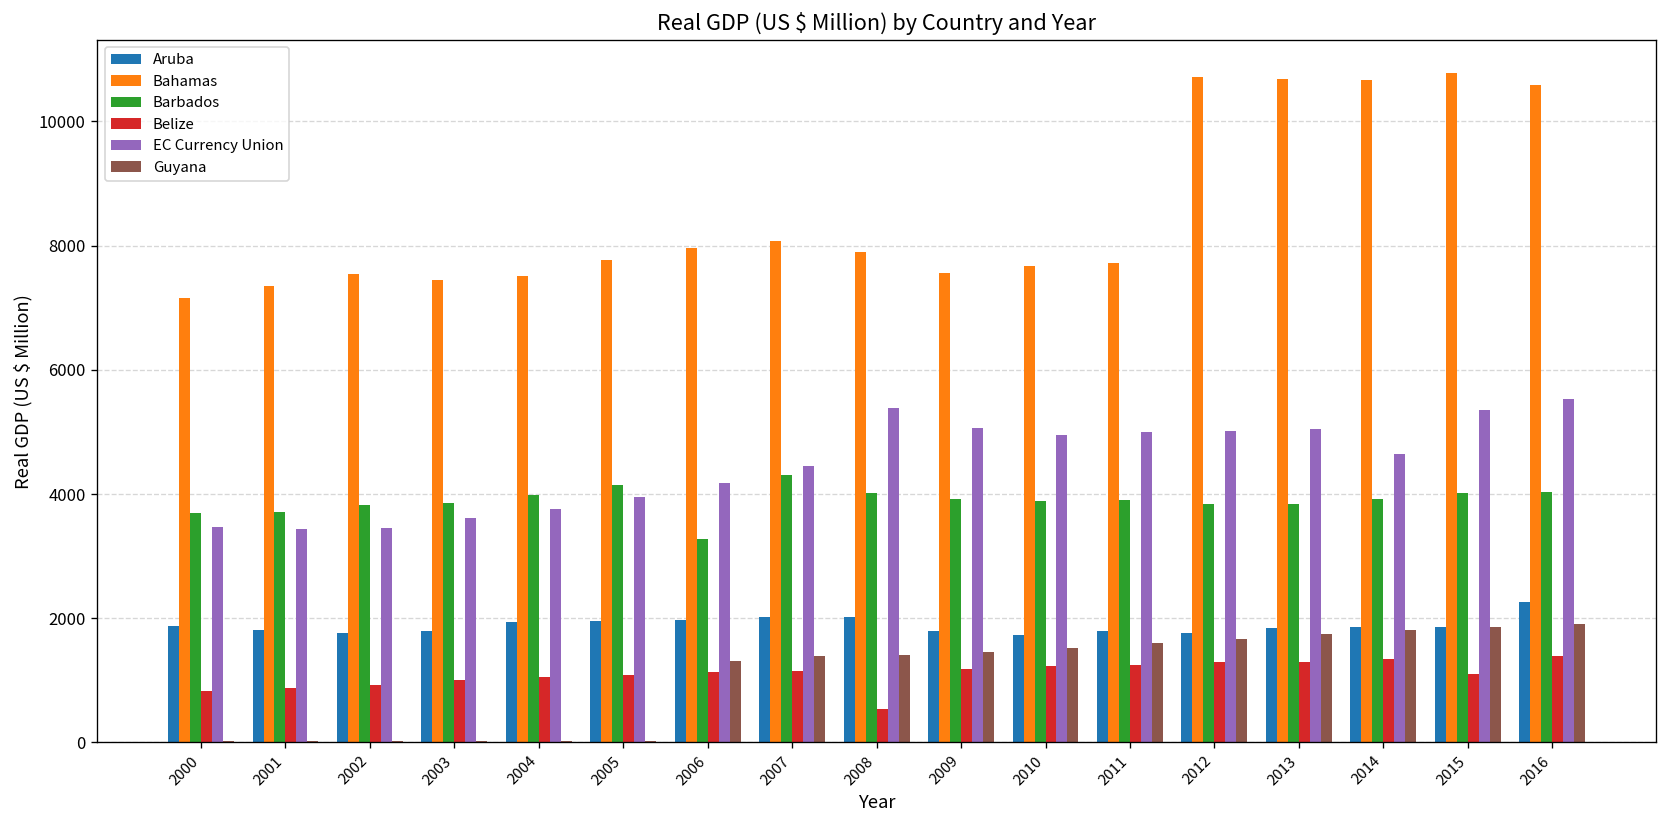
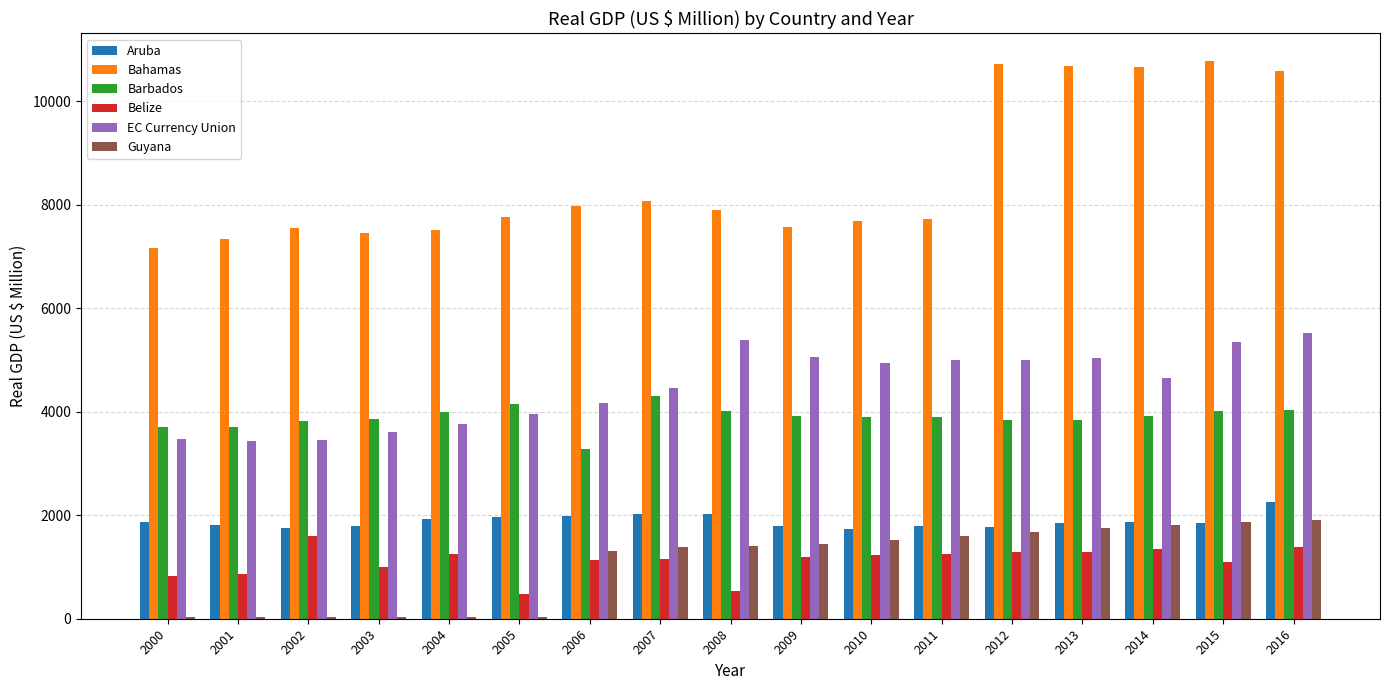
Belize, 2002: 900 -> 1600
Belize, 2004: 1100 -> 1300
Belize, 2005: 1100 -> 500
